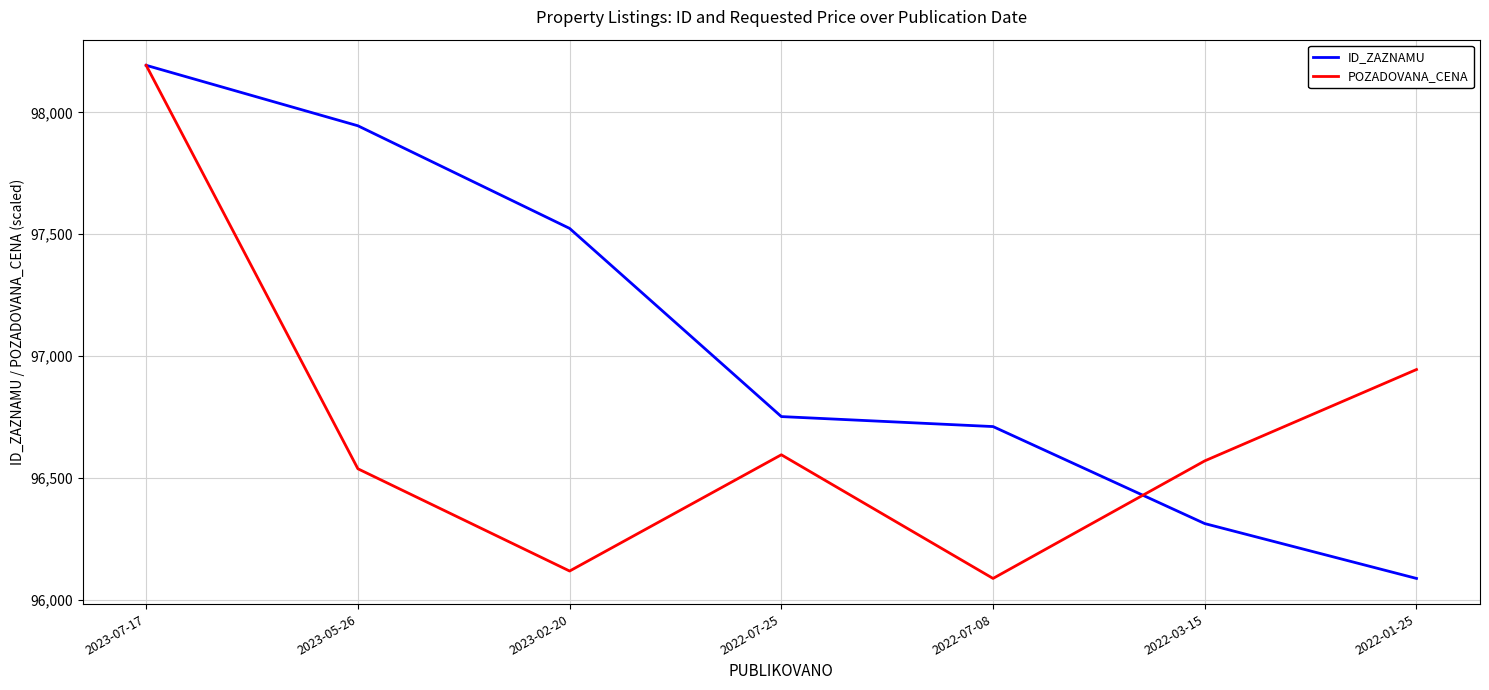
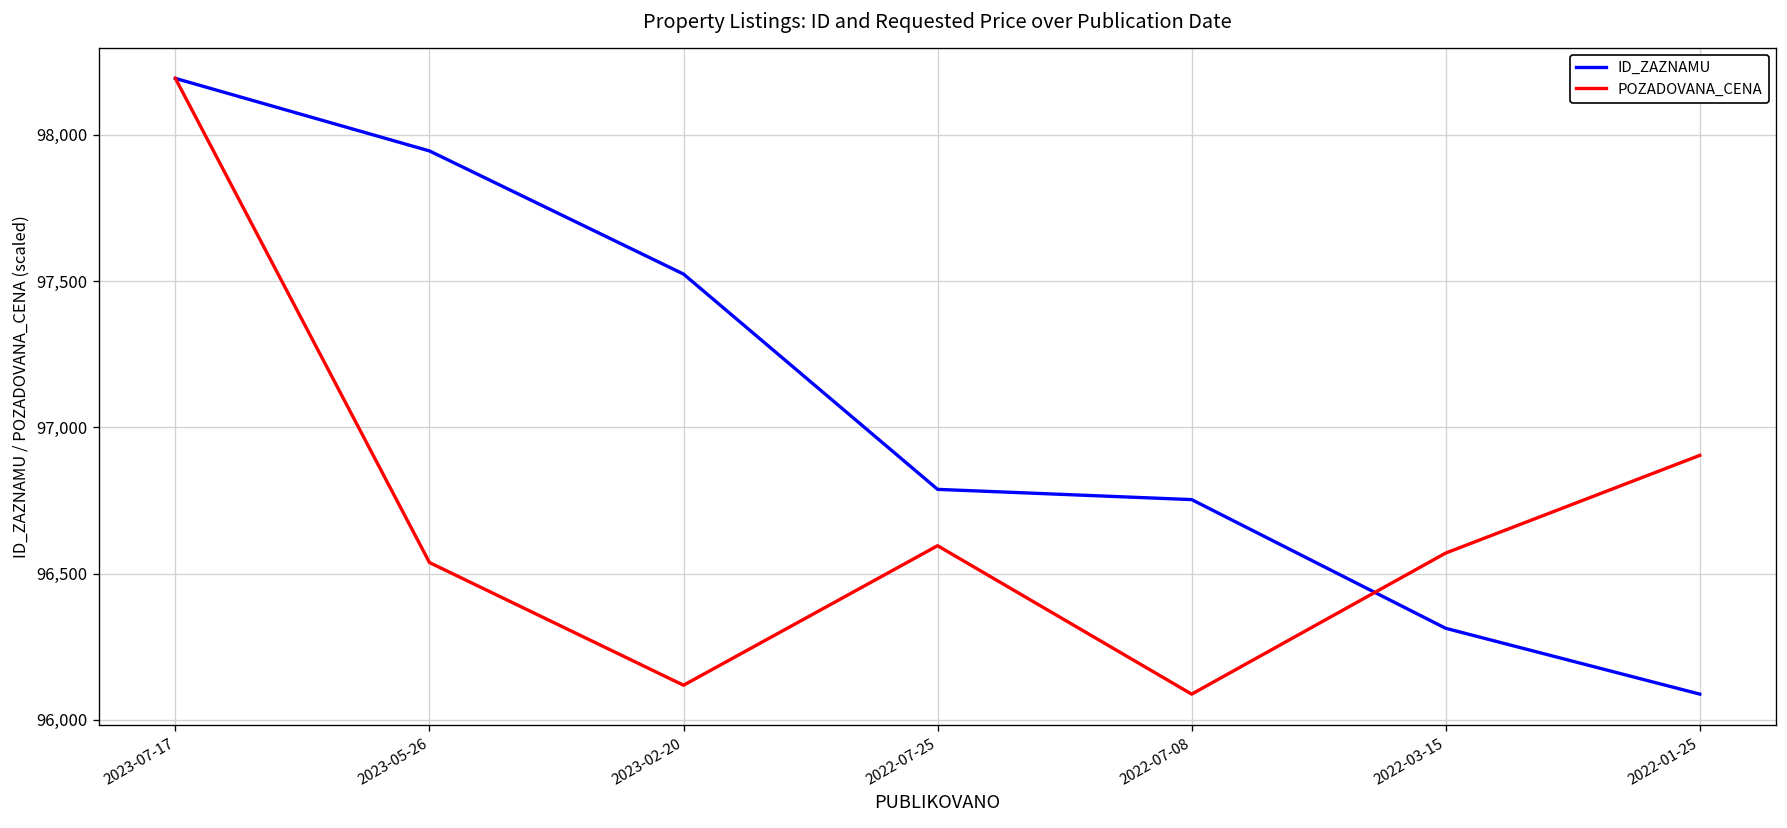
ID_ZAZNAMU, 2022-07-25: 96,750 -> 96,790
ID_ZAZNAMU, 2022-07-08: 96,710 -> 96,750
POZADOVANA_CENA, 2022-01-25: 96,940 -> 96,900
